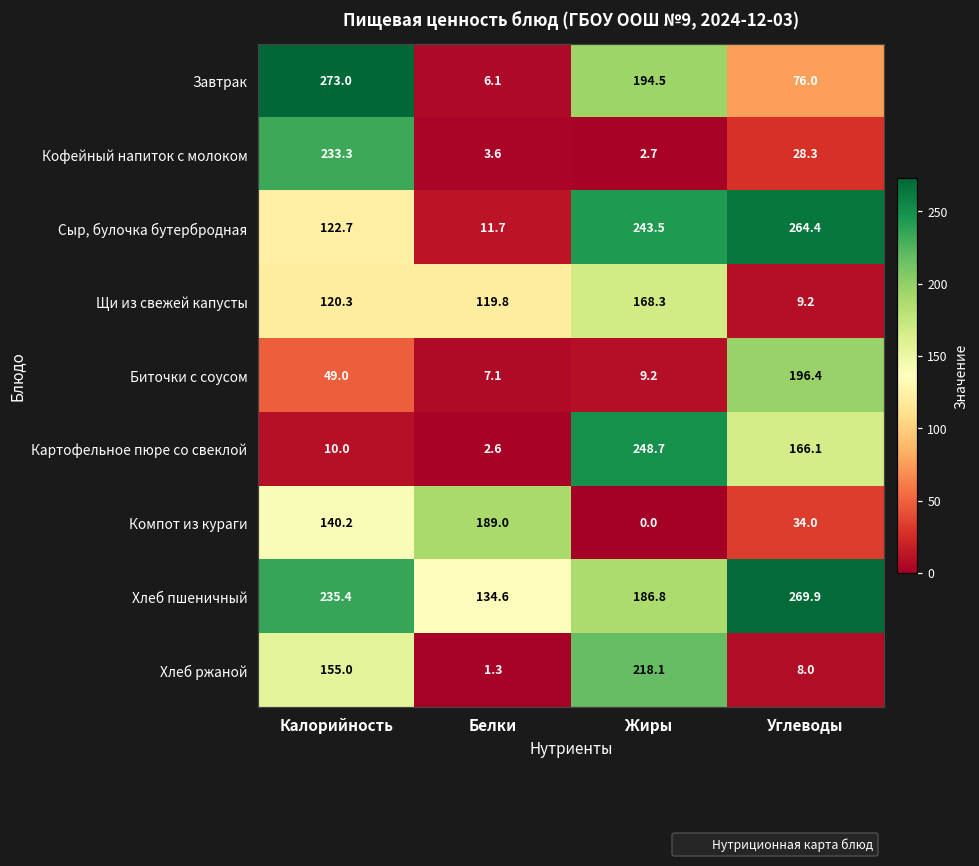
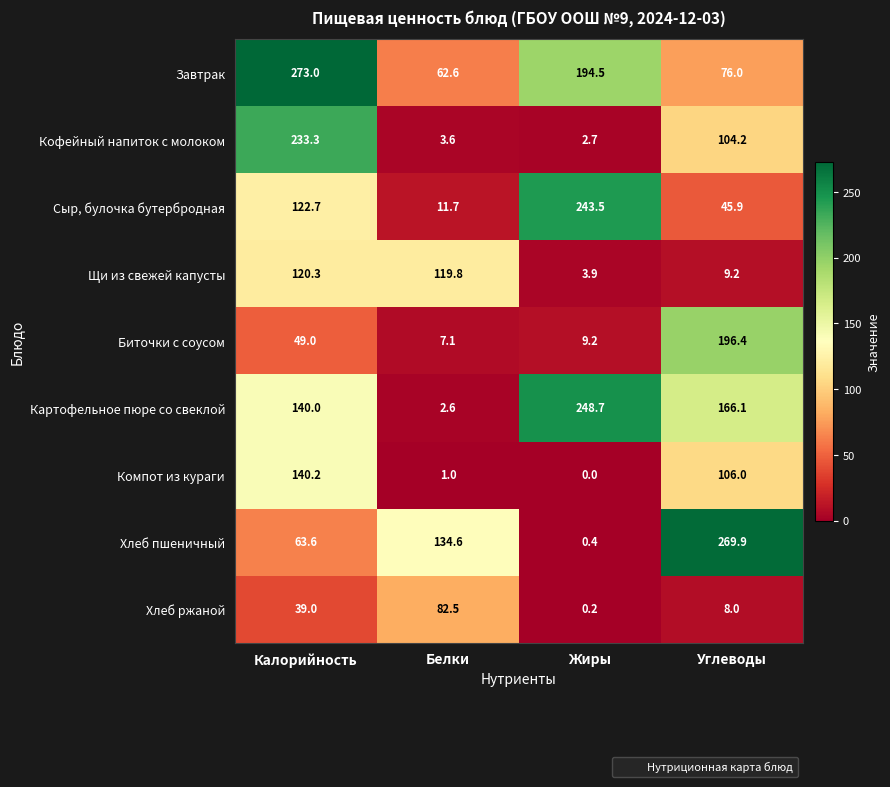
Завтрак, Белки: 6.1 -> 62.6
Кофейный напиток с молоком, Углеводы: 28.3 -> 104.2
Сыр, булочка бутербродная, Углеводы: 264.4 -> 45.9
Щи из свежей капусты, Жиры: 168.3 -> 3.9
Картофельное пюре со свеклой, Калорийность: 10.0 -> 140.0
Компот из кураги, Белки: 189.0 -> 1.0
Компот из кураги, Углеводы: 34.0 -> 106.0
Хлеб пшеничный, Калорийность: 235.4 -> 63.6
Хлеб пшеничный, Жиры: 186.8 -> 0.4
Хлеб ржаной, Калорийность: 155.0 -> 39.0
Хлеб ржаной, Белки: 1.3 -> 82.5
Хлеб ржаной, Жиры: 218.1 -> 0.2
